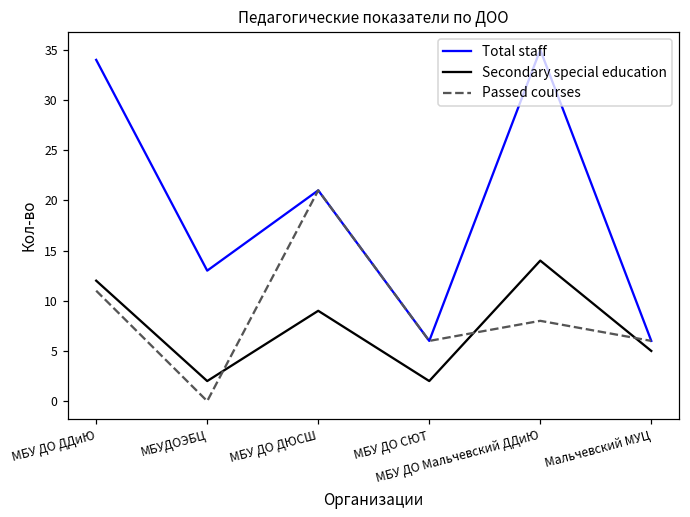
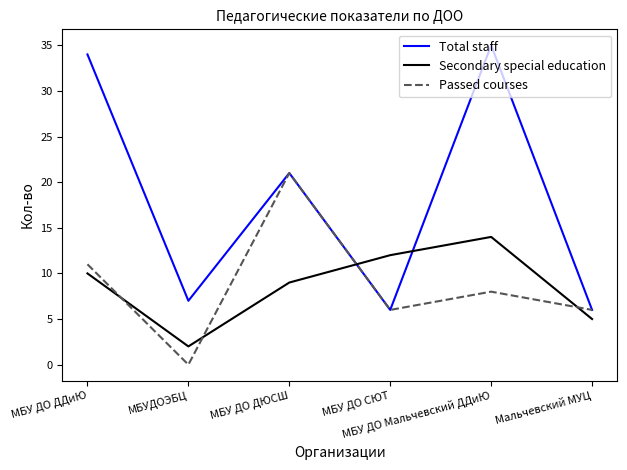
Secondary special education, МБУ ДО ДДиЮ: 12 -> 10
Total staff, МБУДОЭБЦ: 13 -> 7
Secondary special education, МБУ ДО СЮТ: 2 -> 12
